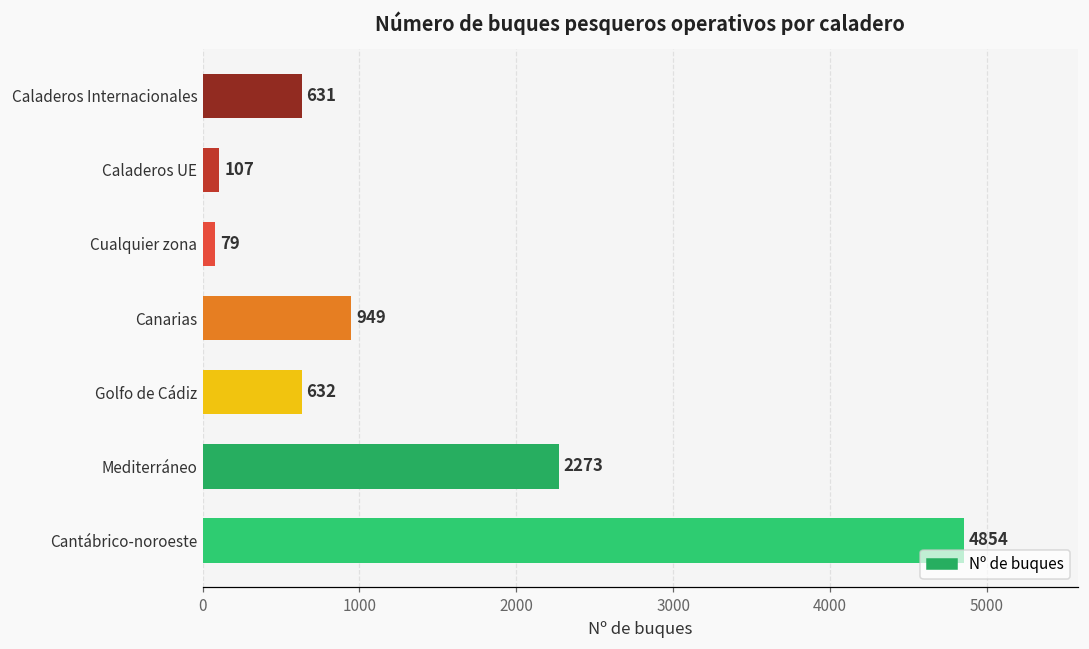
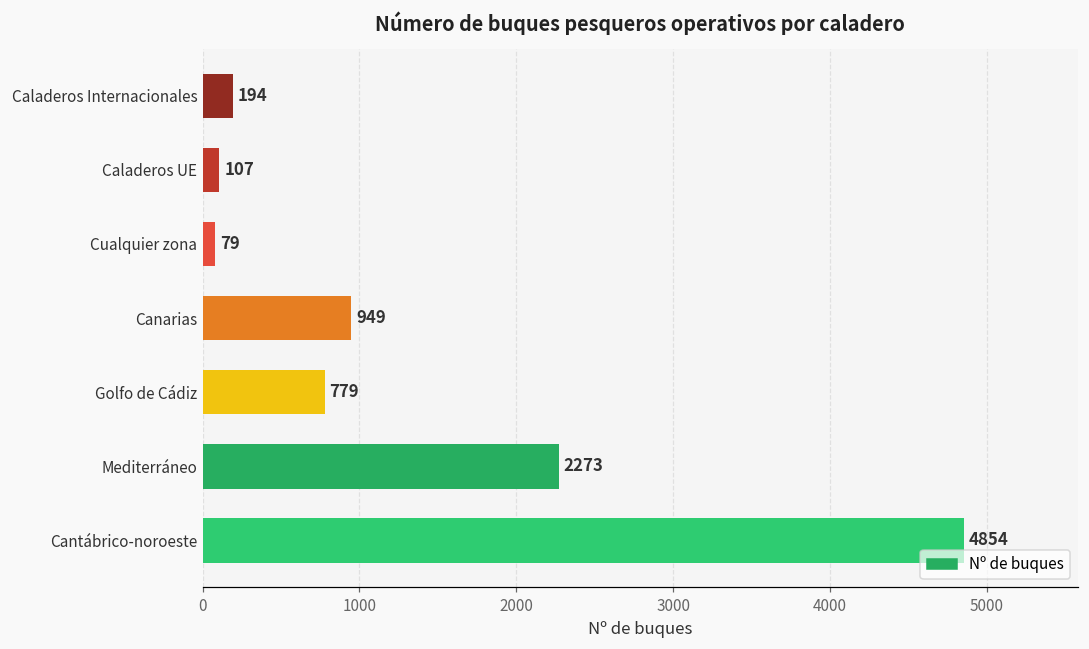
Caladeros Internacionales: 631 -> 194
Golfo de Cádiz: 632 -> 779
